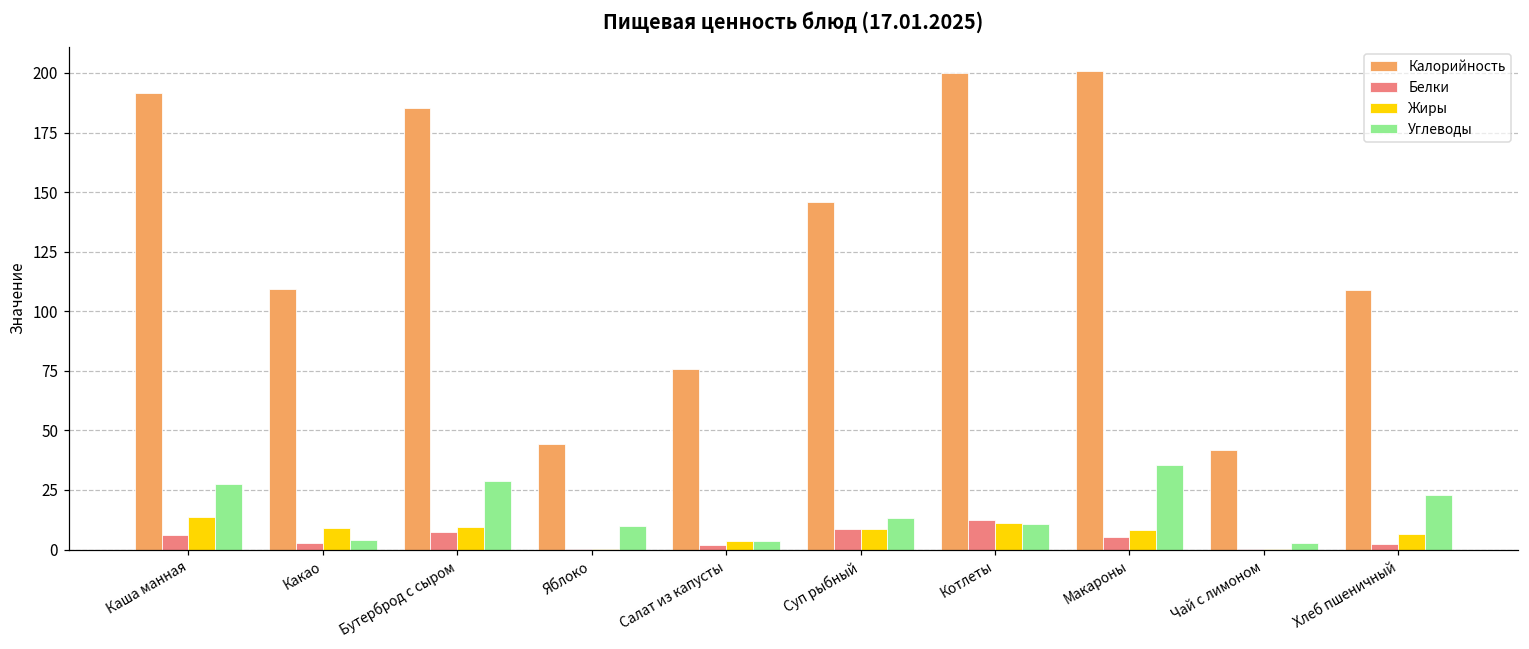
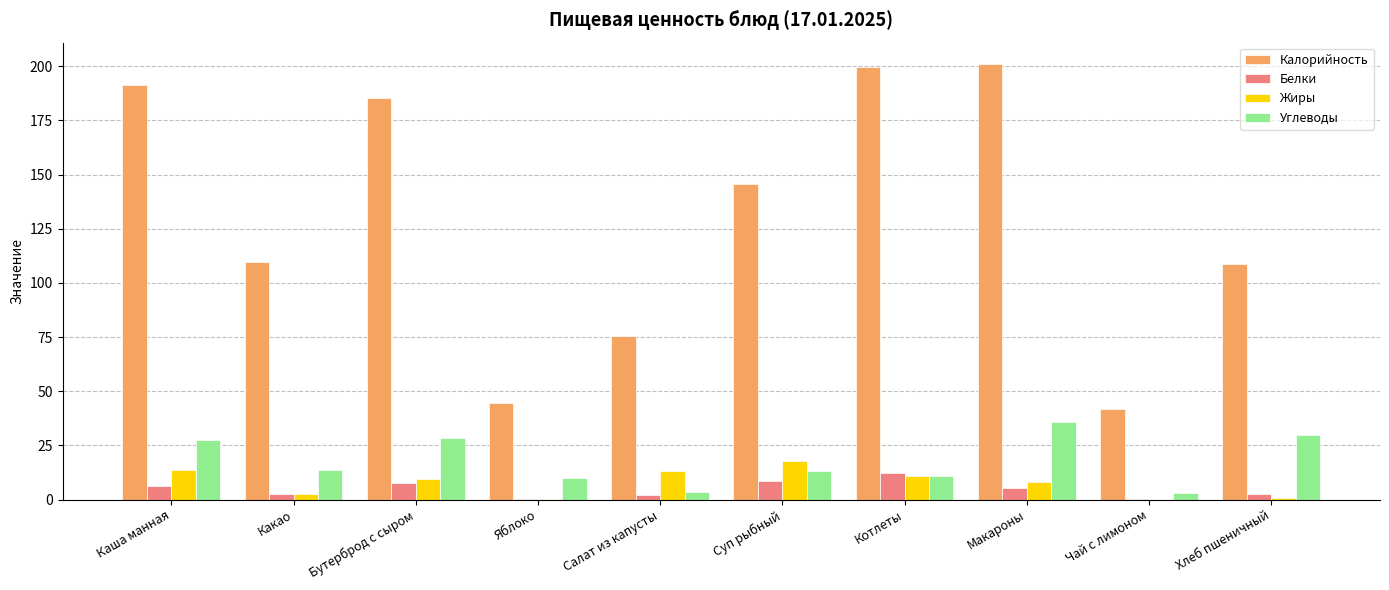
Жиры, Какао: 9 -> 3
Углеводы, Какао: 4 -> 14
Жиры, Салат из капусты: 4 -> 13
Жиры, Суп рыбный: 8 -> 18
Жиры, Хлеб пшеничный: 6 -> 1
Углеводы, Хлеб пшеничный: 23 -> 30
